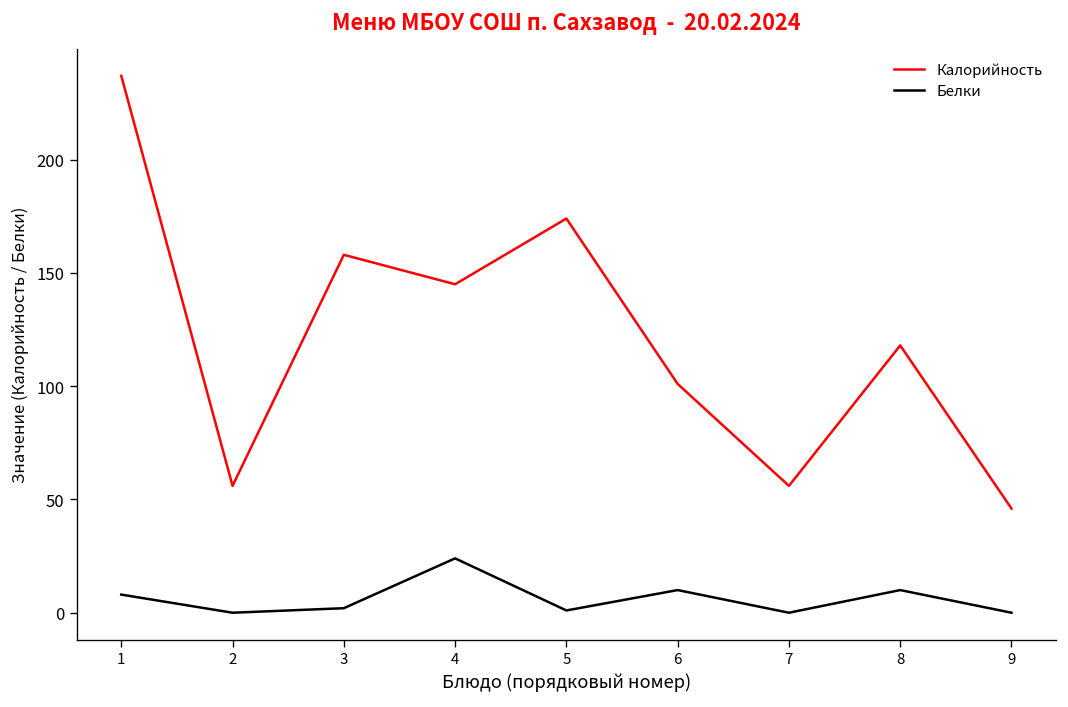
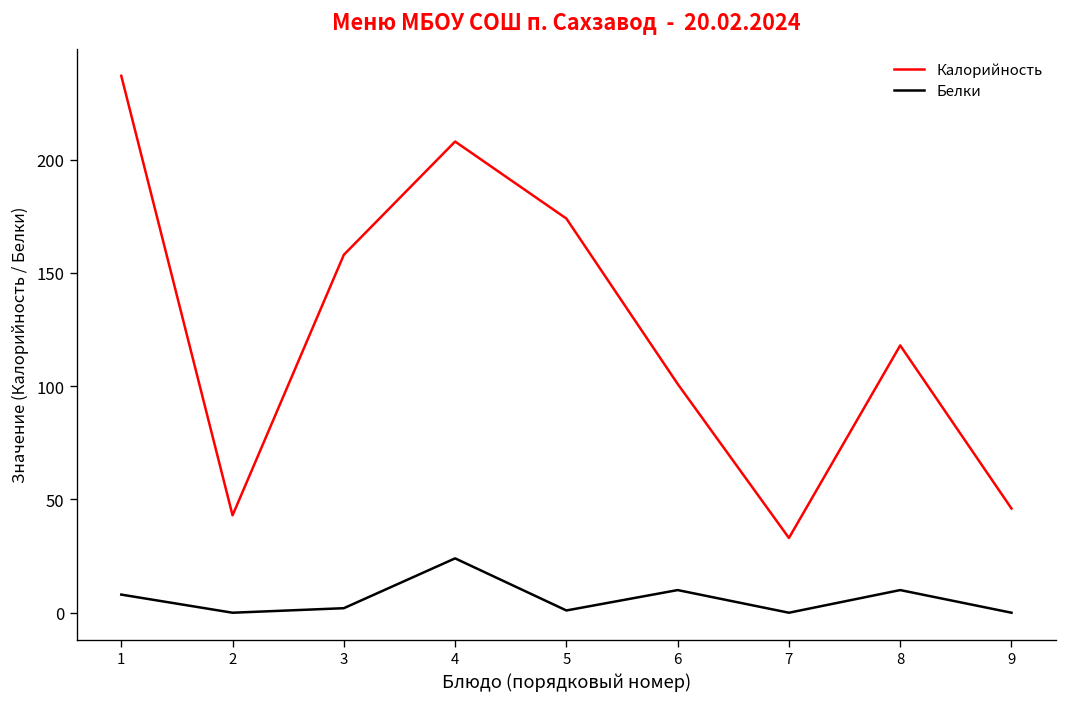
Калорийность, 2: 56 -> 43
Калорийность, 4: 145 -> 208
Калорийность, 7: 56 -> 33
